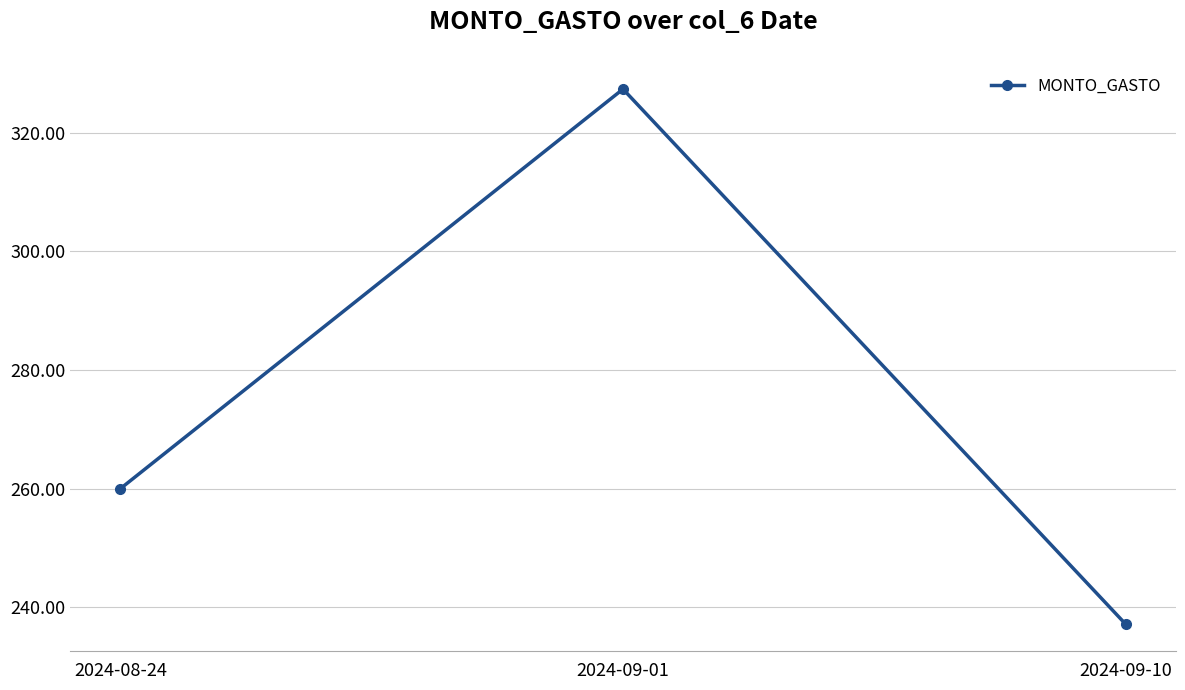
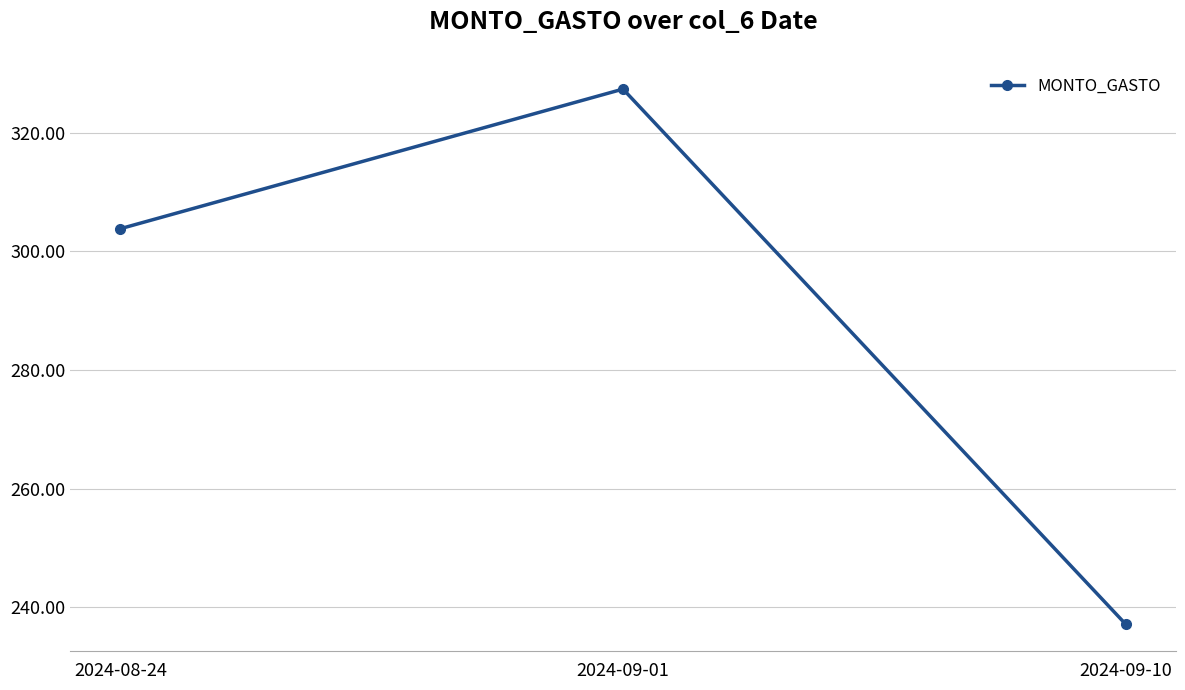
2024-08-24: 260 -> 304
